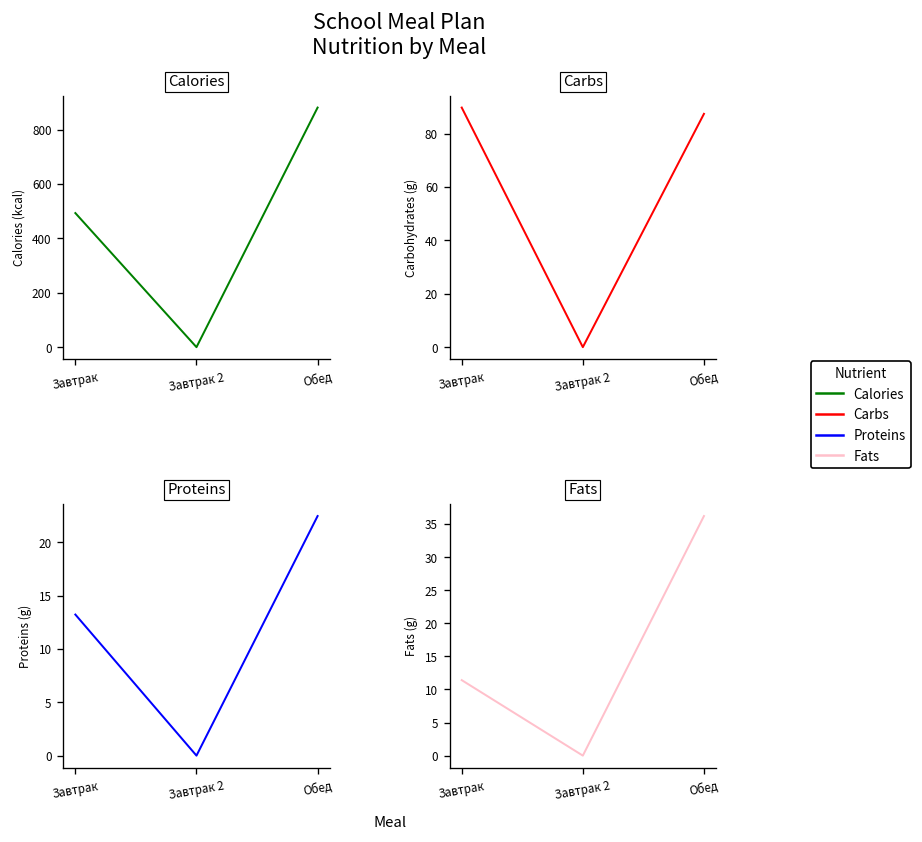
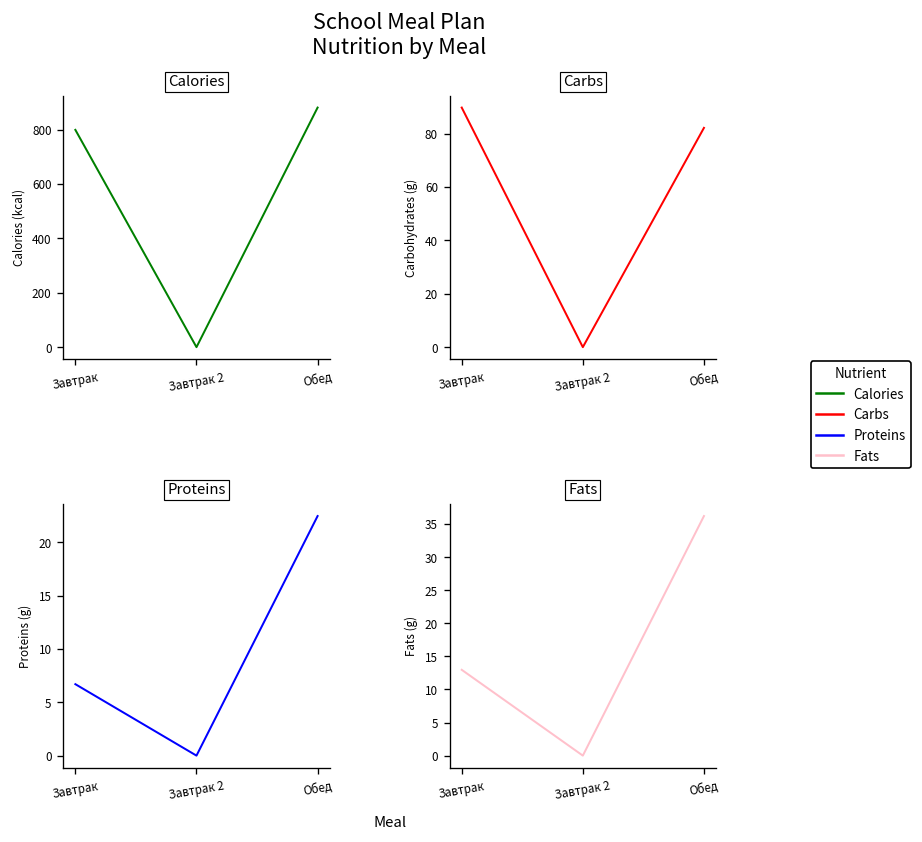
Calories, Завтрак: 490 -> 800
Carbs, Обед: 87 -> 82
Proteins, Завтрак: 13 -> 7
Fats, Завтрак: 11 -> 13
